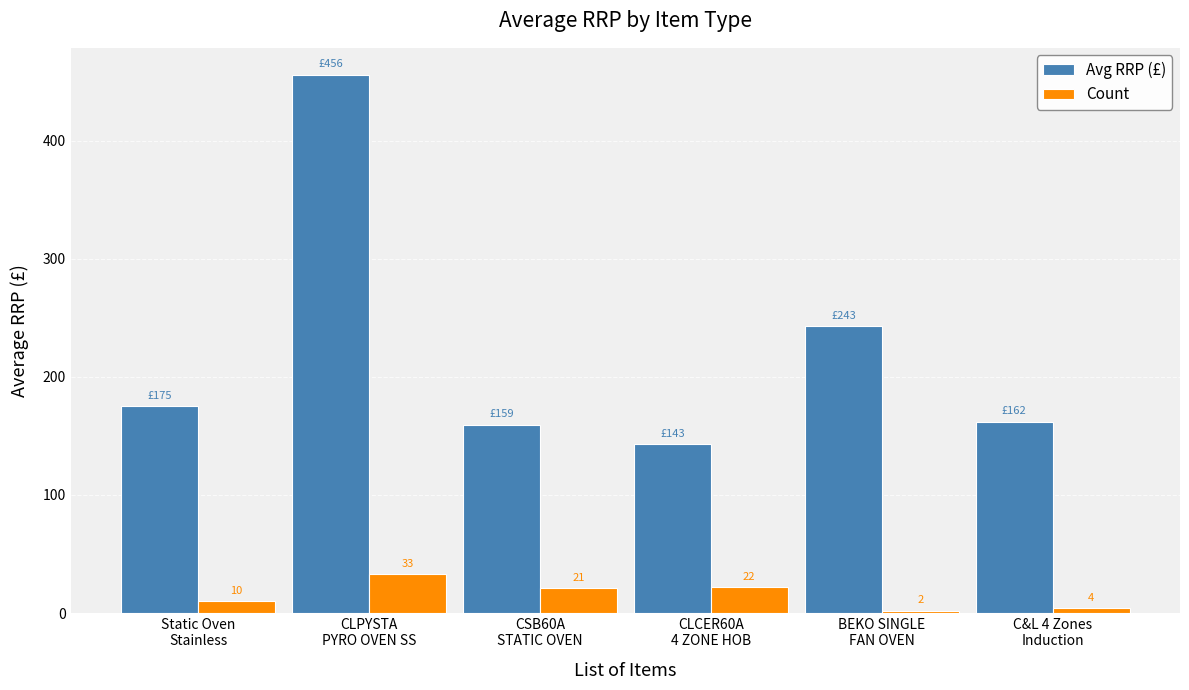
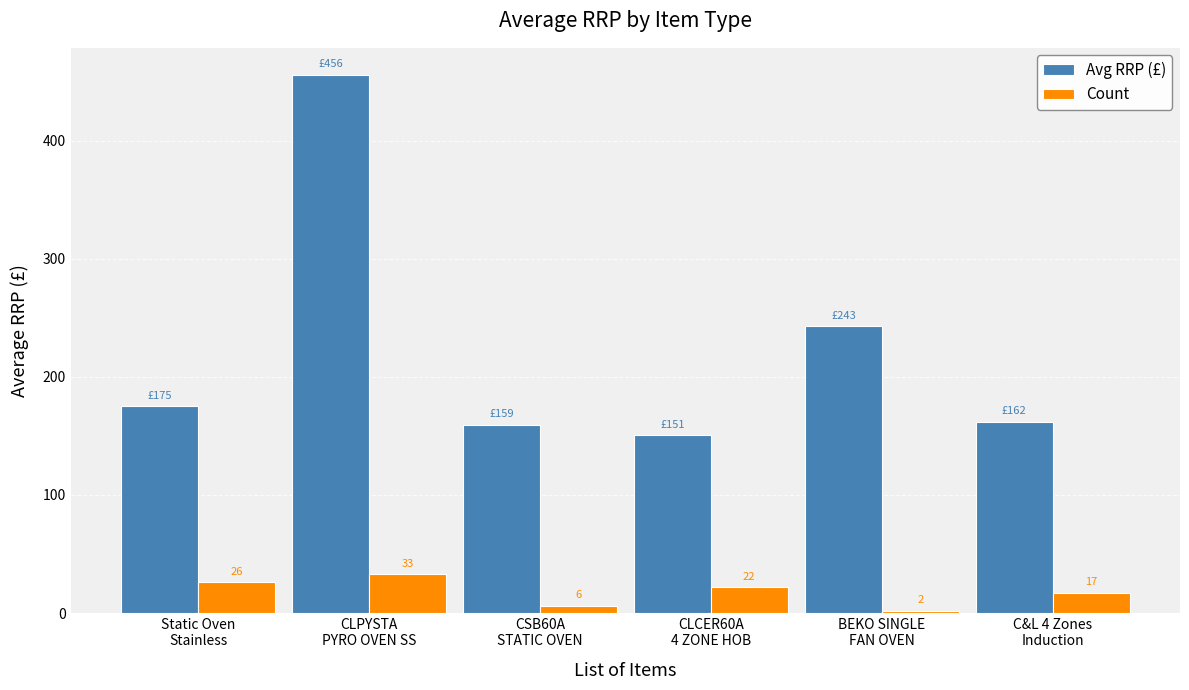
Count, Static Oven Stainless: 10 -> 26
Count, CSB60A STATIC OVEN: 21 -> 6
Avg RRP (£), CLCER60A 4 ZONE HOB: £143 -> £151
Count, C&L 4 Zones Induction: 4 -> 17
